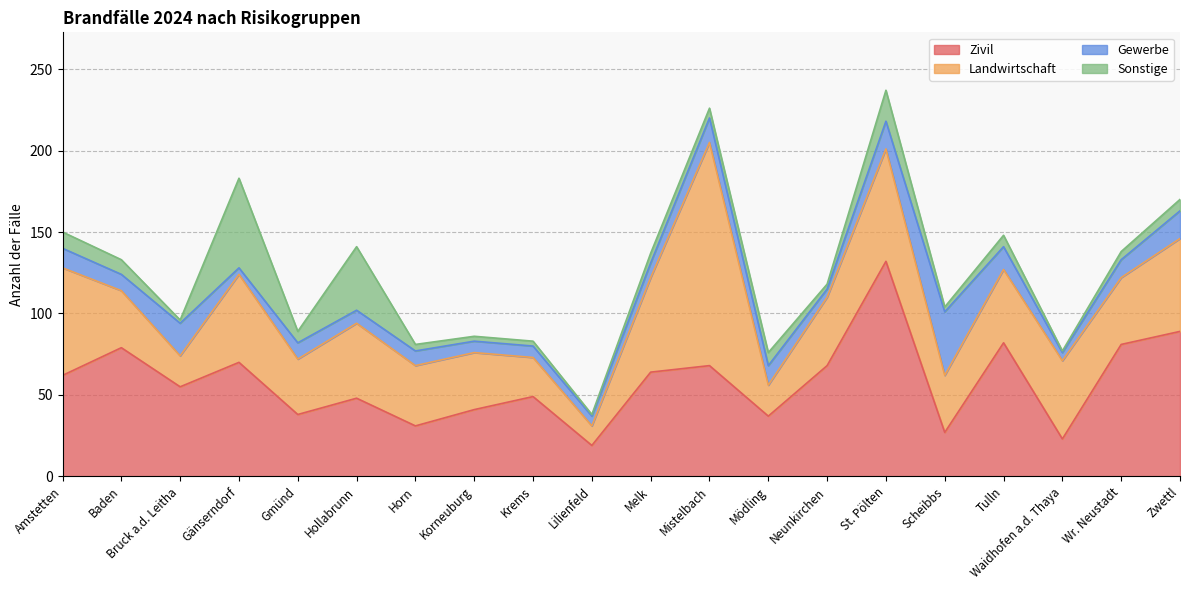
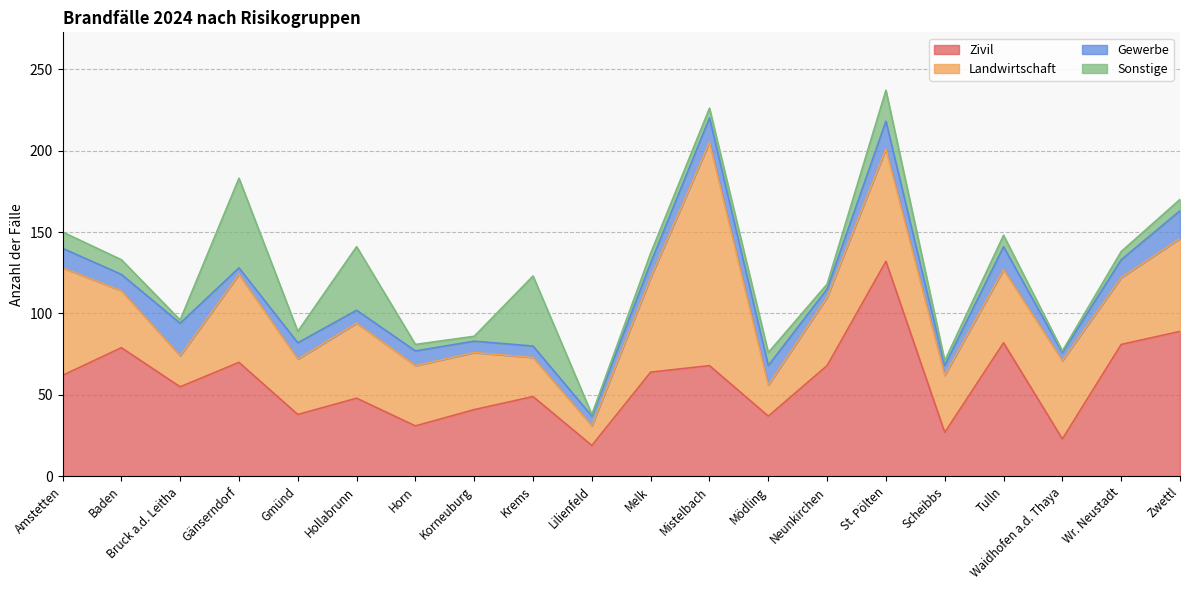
Sonstige, Krems: 3 -> 43
Gewerbe, Scheibbs: 39 -> 6
